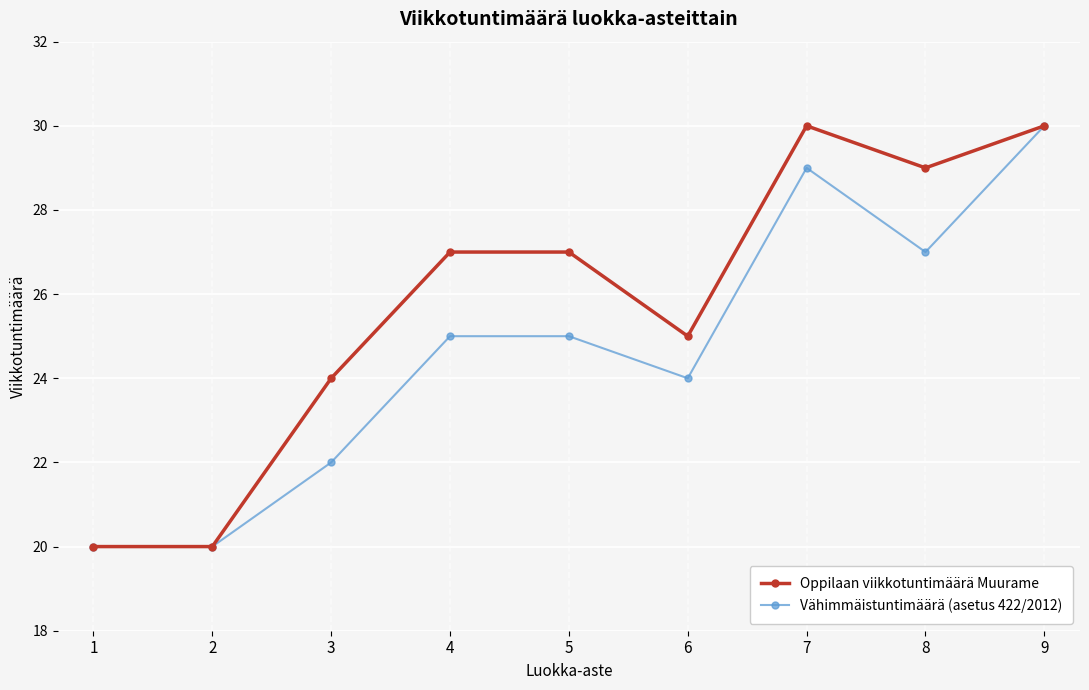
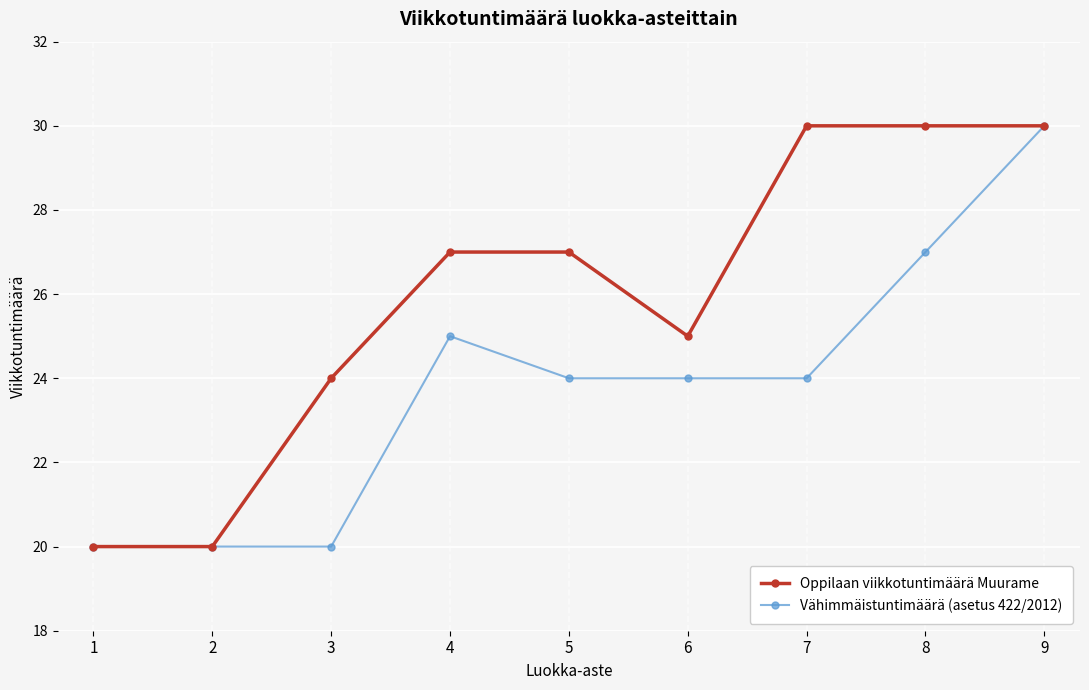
Vähimmäistuntimäärä (asetus 422/2012), 3: 22 -> 20
Vähimmäistuntimäärä (asetus 422/2012), 5: 25 -> 24
Vähimmäistuntimäärä (asetus 422/2012), 7: 29 -> 24
Oppilaan viikkotuntimäärä Muurame, 8: 29 -> 30
